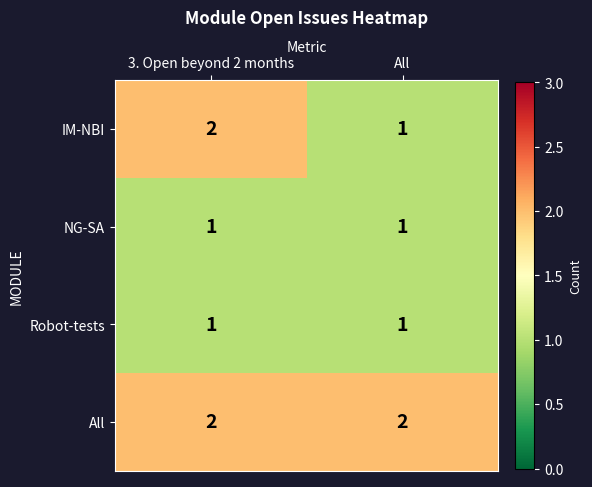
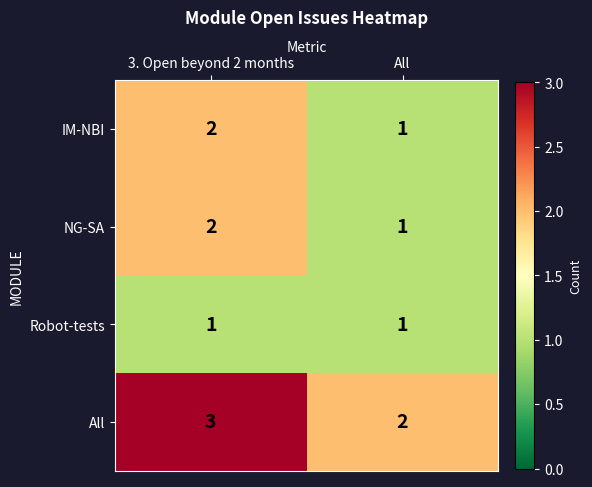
NG-SA, 3. Open beyond 2 months: 1 -> 2
All, 3. Open beyond 2 months: 2 -> 3
